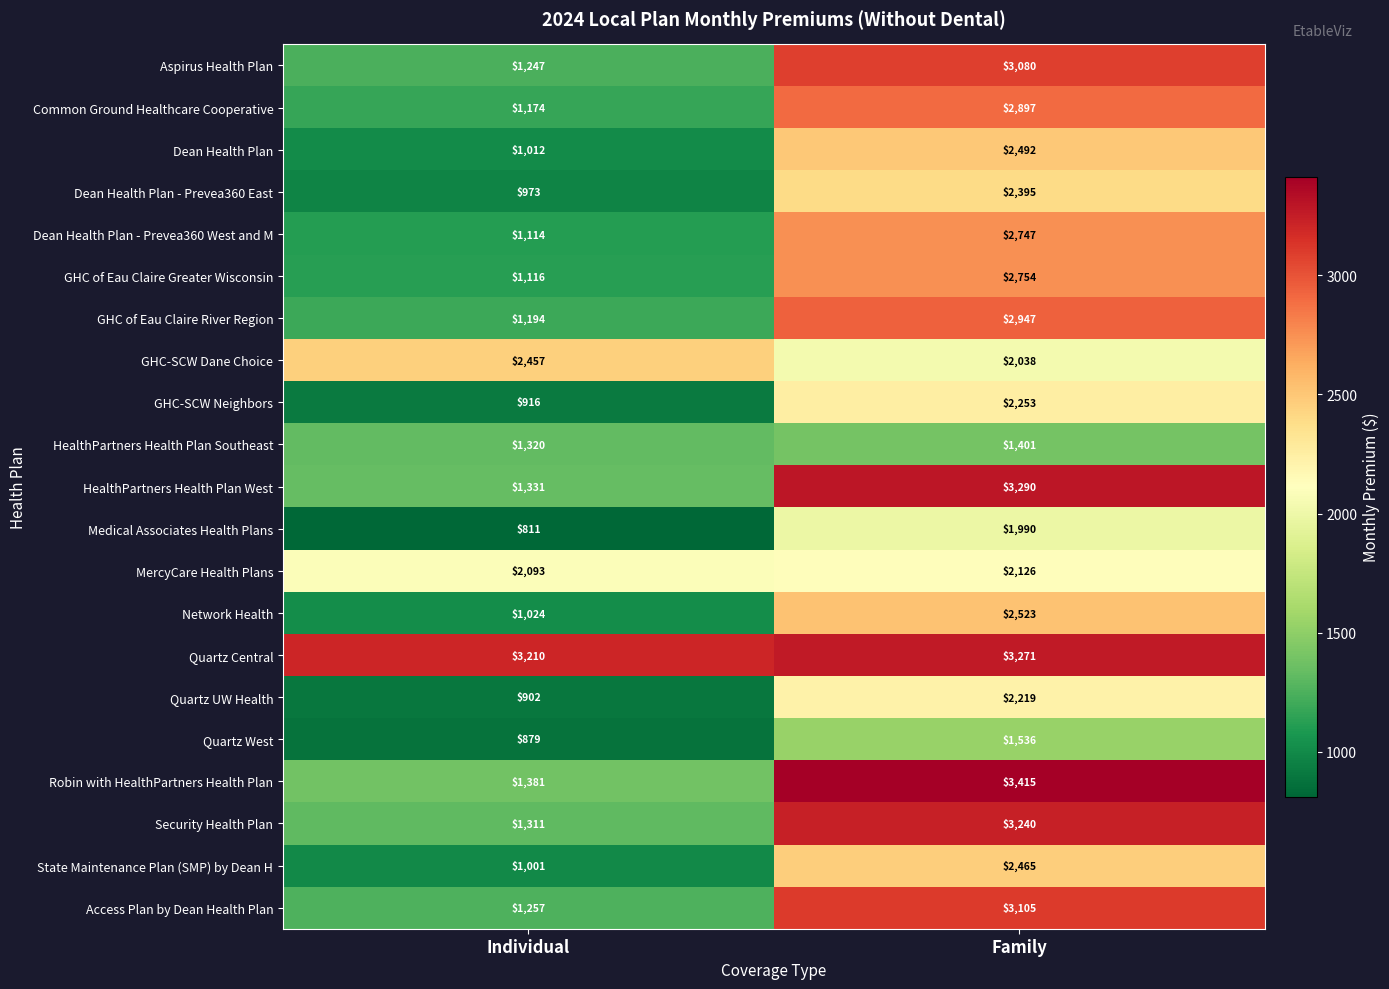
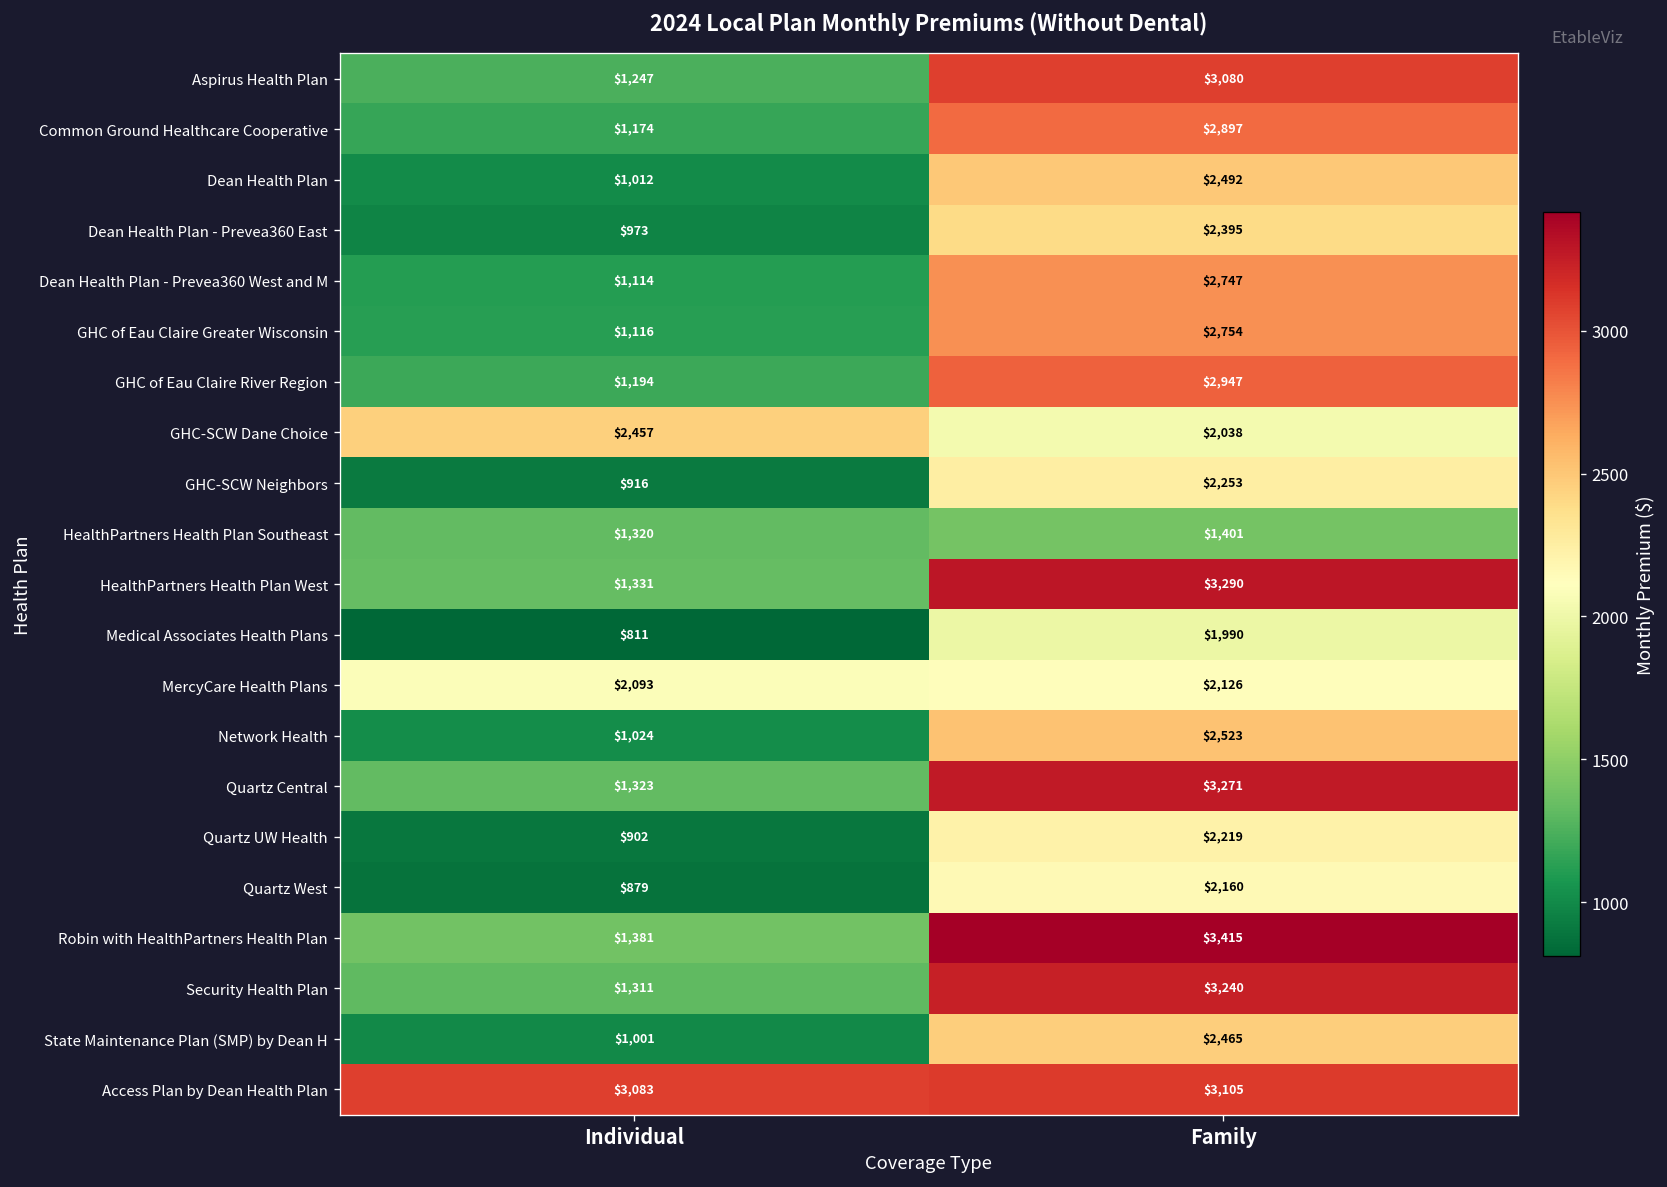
Quartz Central, Individual: $3,210 -> $1,323
Quartz West, Family: $1,536 -> $2,160
Access Plan by Dean Health Plan, Individual: $1,257 -> $3,083
